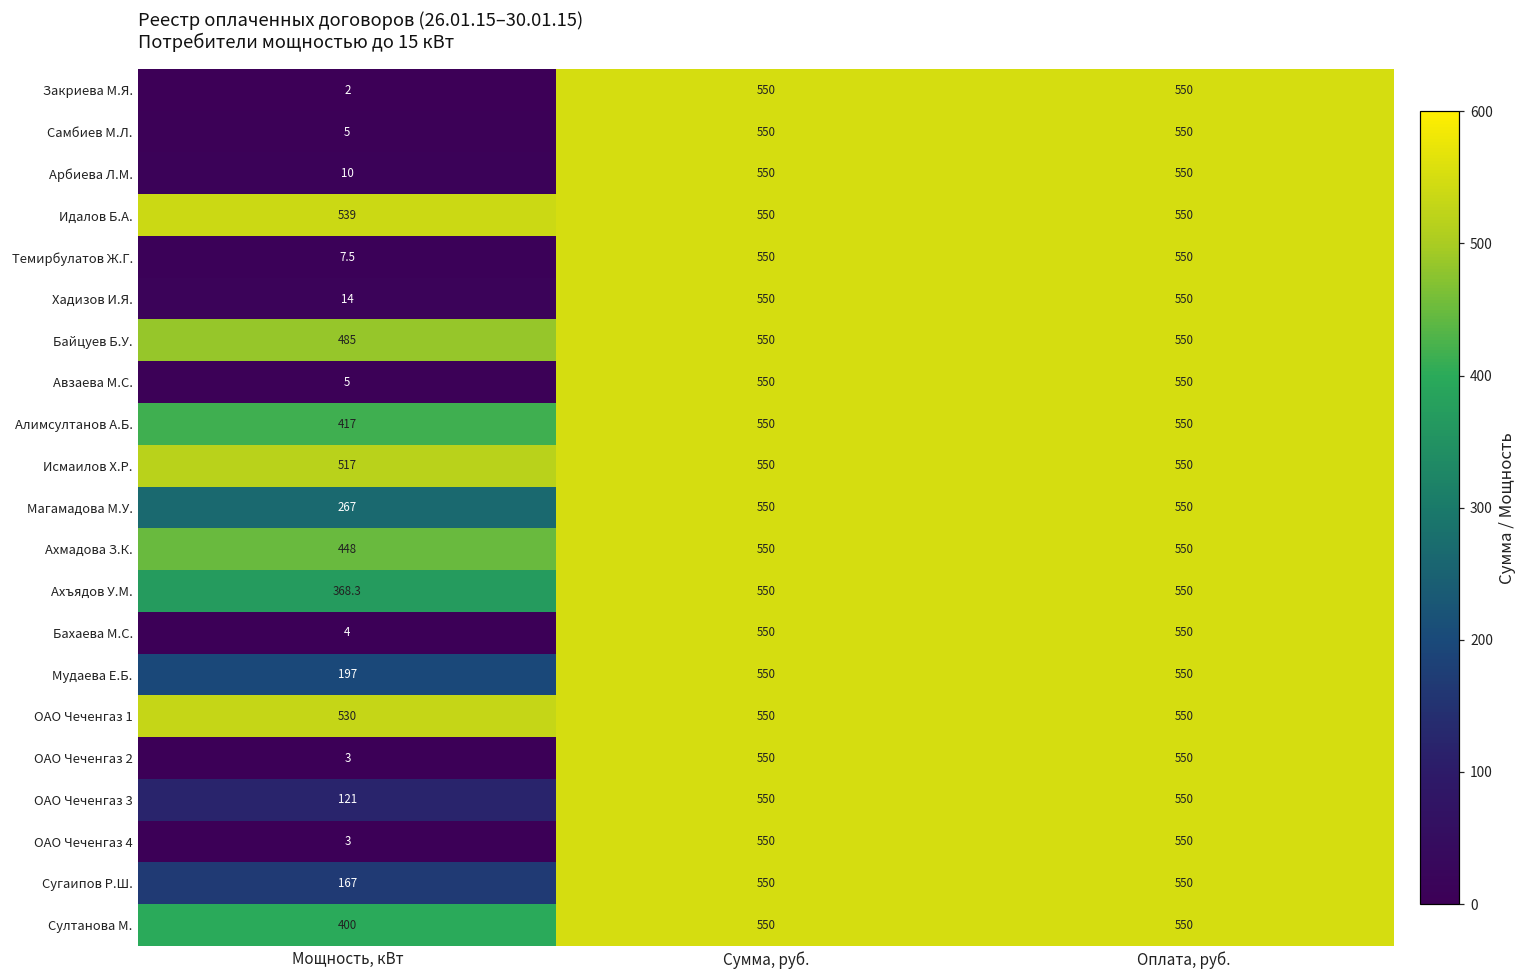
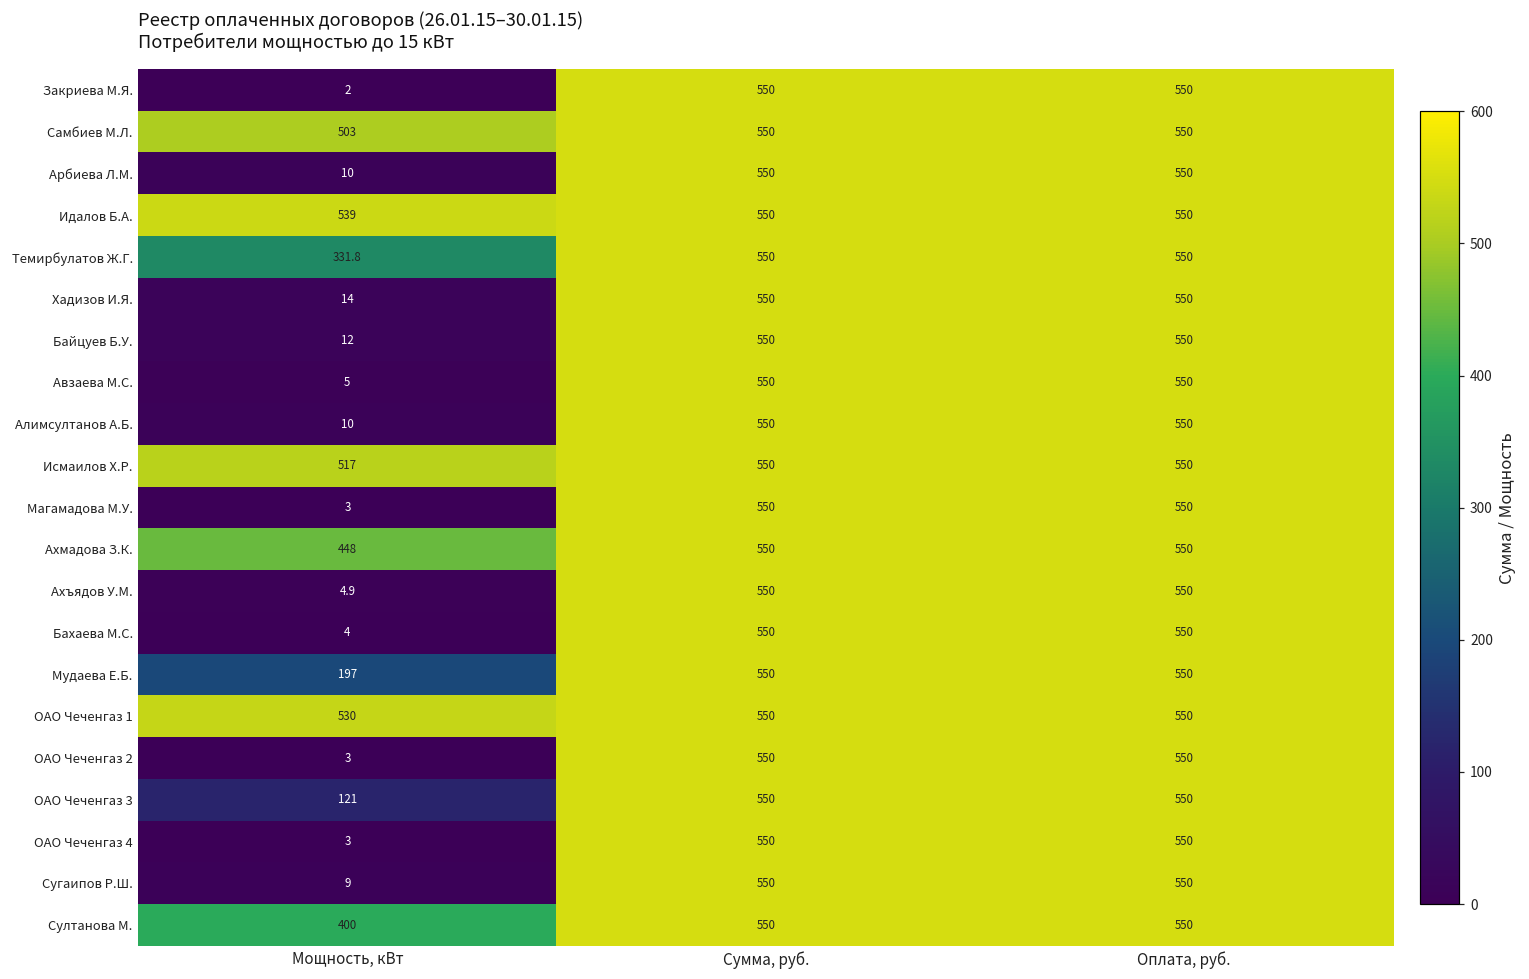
Самбиев М.Л., Мощность, кВт: 5 -> 503
Темирбулатов Ж.Г., Мощность, кВт: 7.5 -> 331.8
Байцуев Б.У., Мощность, кВт: 485 -> 12
Алимсултанов А.Б., Мощность, кВт: 417 -> 10
Магамадова М.У., Мощность, кВт: 267 -> 3
Ахъядов У.М., Мощность, кВт: 368.3 -> 4.9
Сугаипов Р.Ш., Мощность, кВт: 167 -> 9
